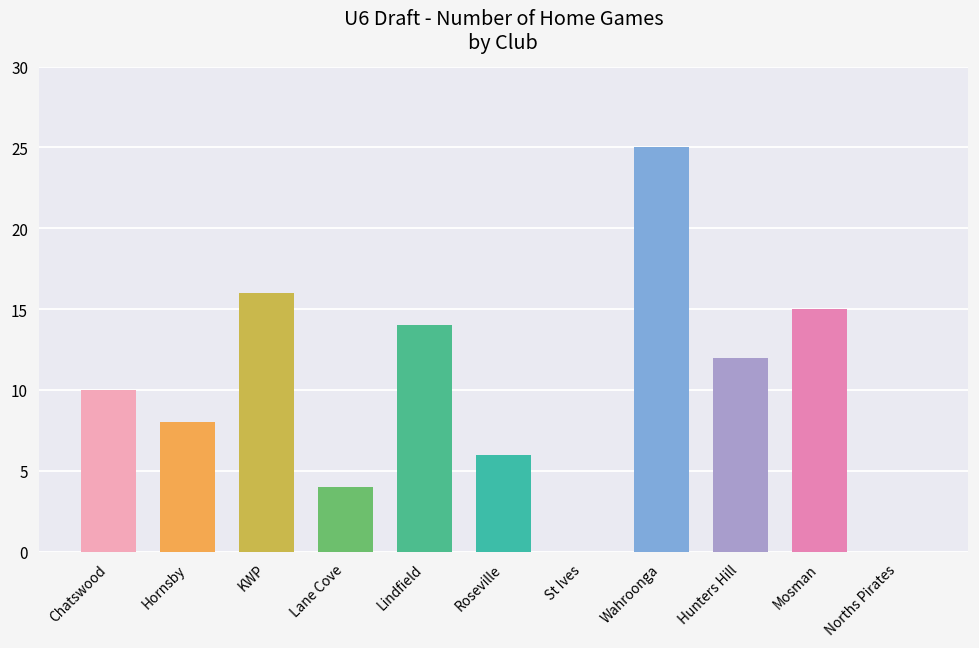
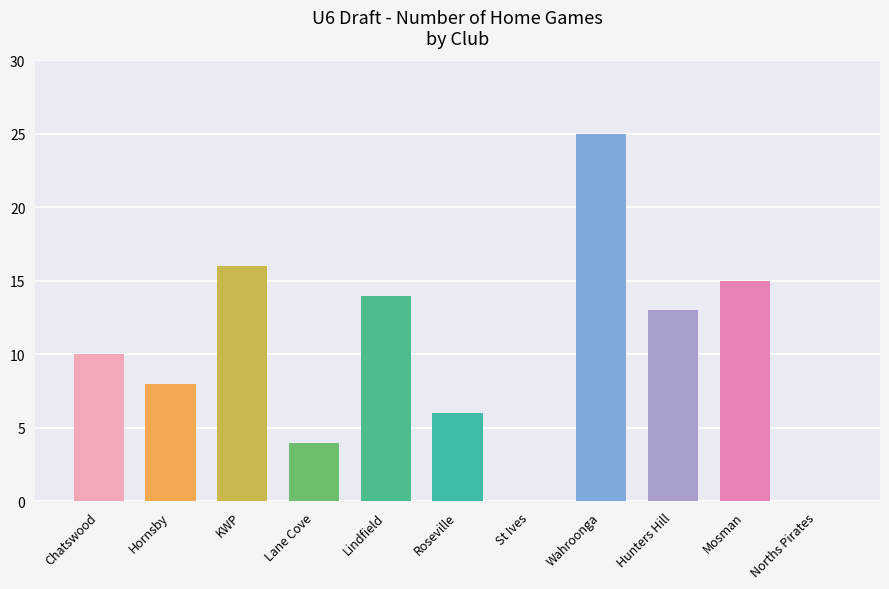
Hunters Hill: 12 -> 13
